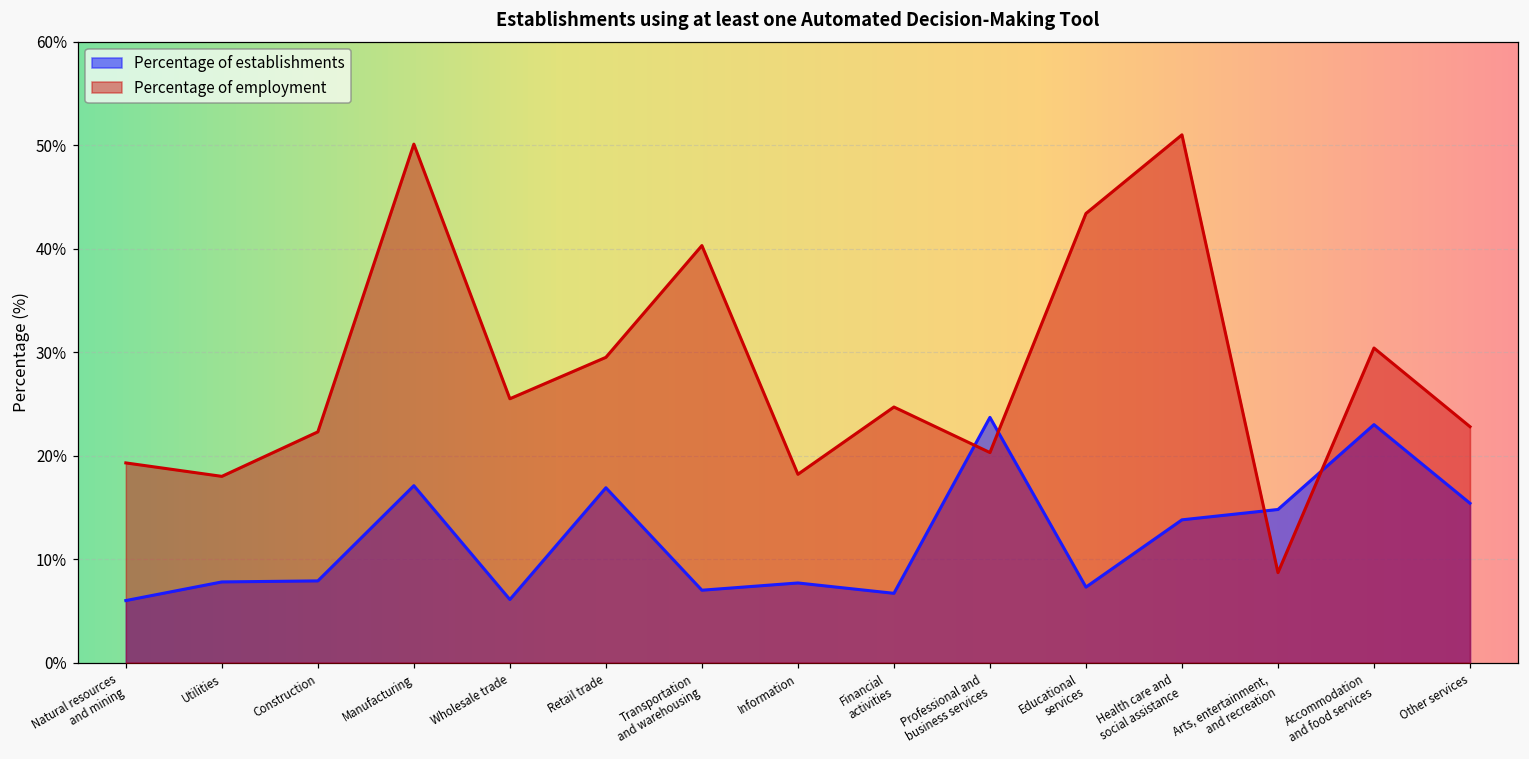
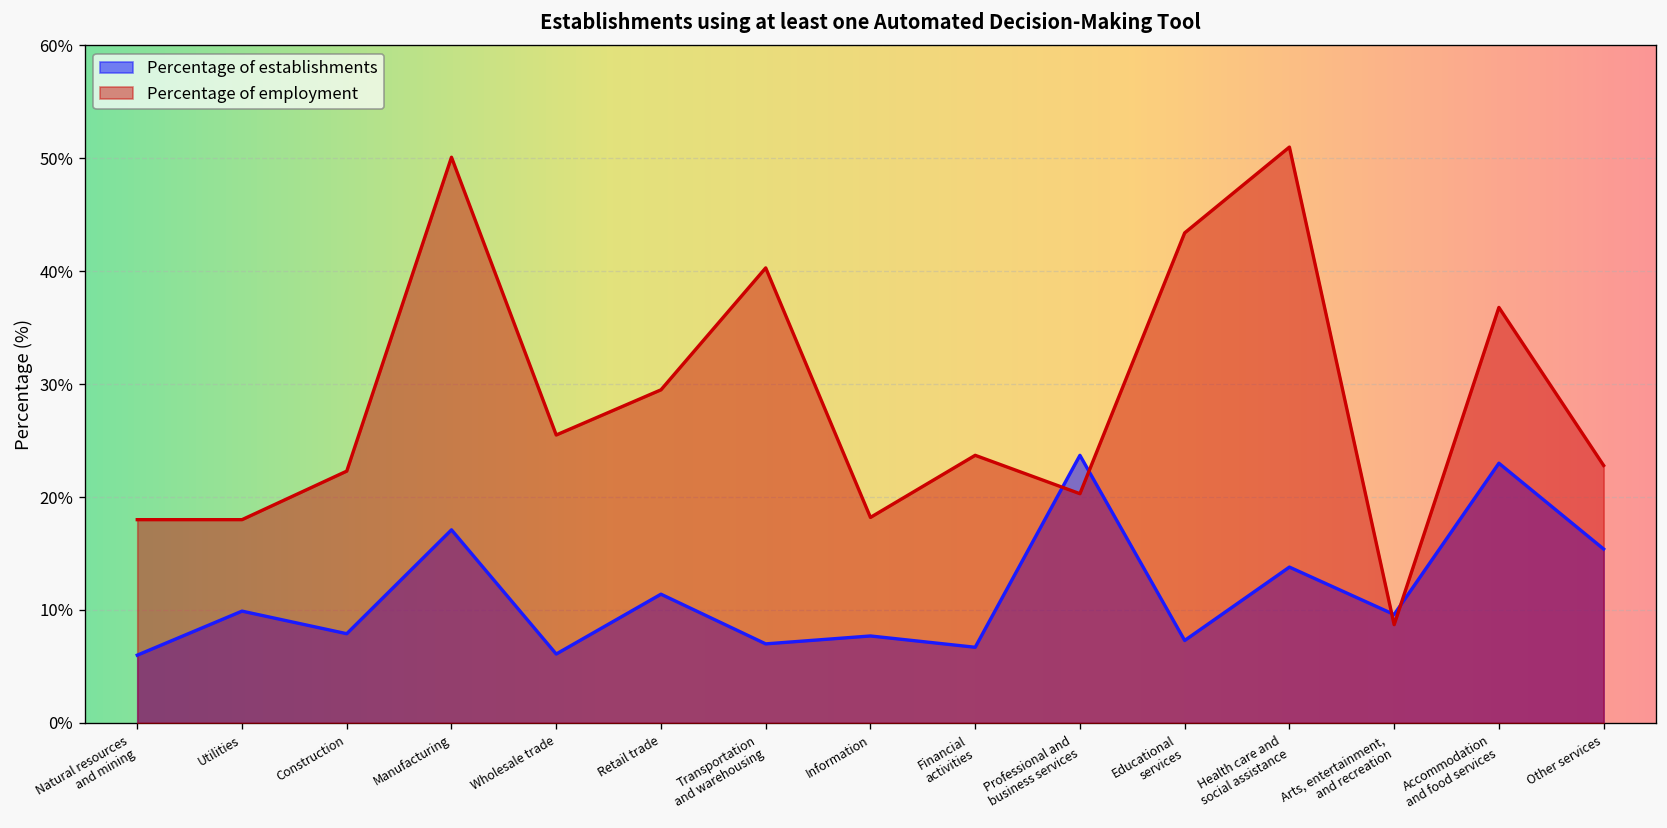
Percentage of employment, Natural resources and mining: 19% -> 18%
Percentage of establishments, Utilities: 8% -> 10%
Percentage of establishments, Retail trade: 17% -> 11%
Percentage of employment, Financial activities: 25% -> 24%
Percentage of establishments, Arts, entertainment, and recreation: 15% -> 10%
Percentage of employment, Accommodation and food services: 30% -> 37%
